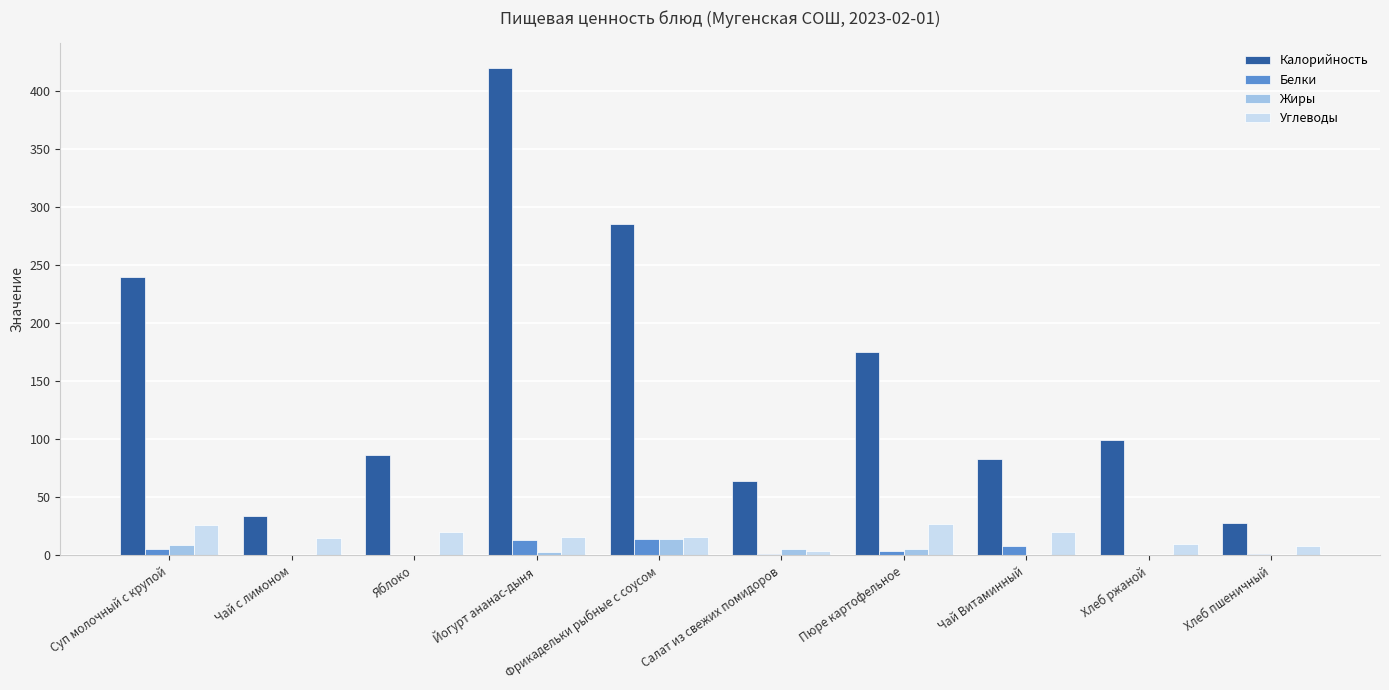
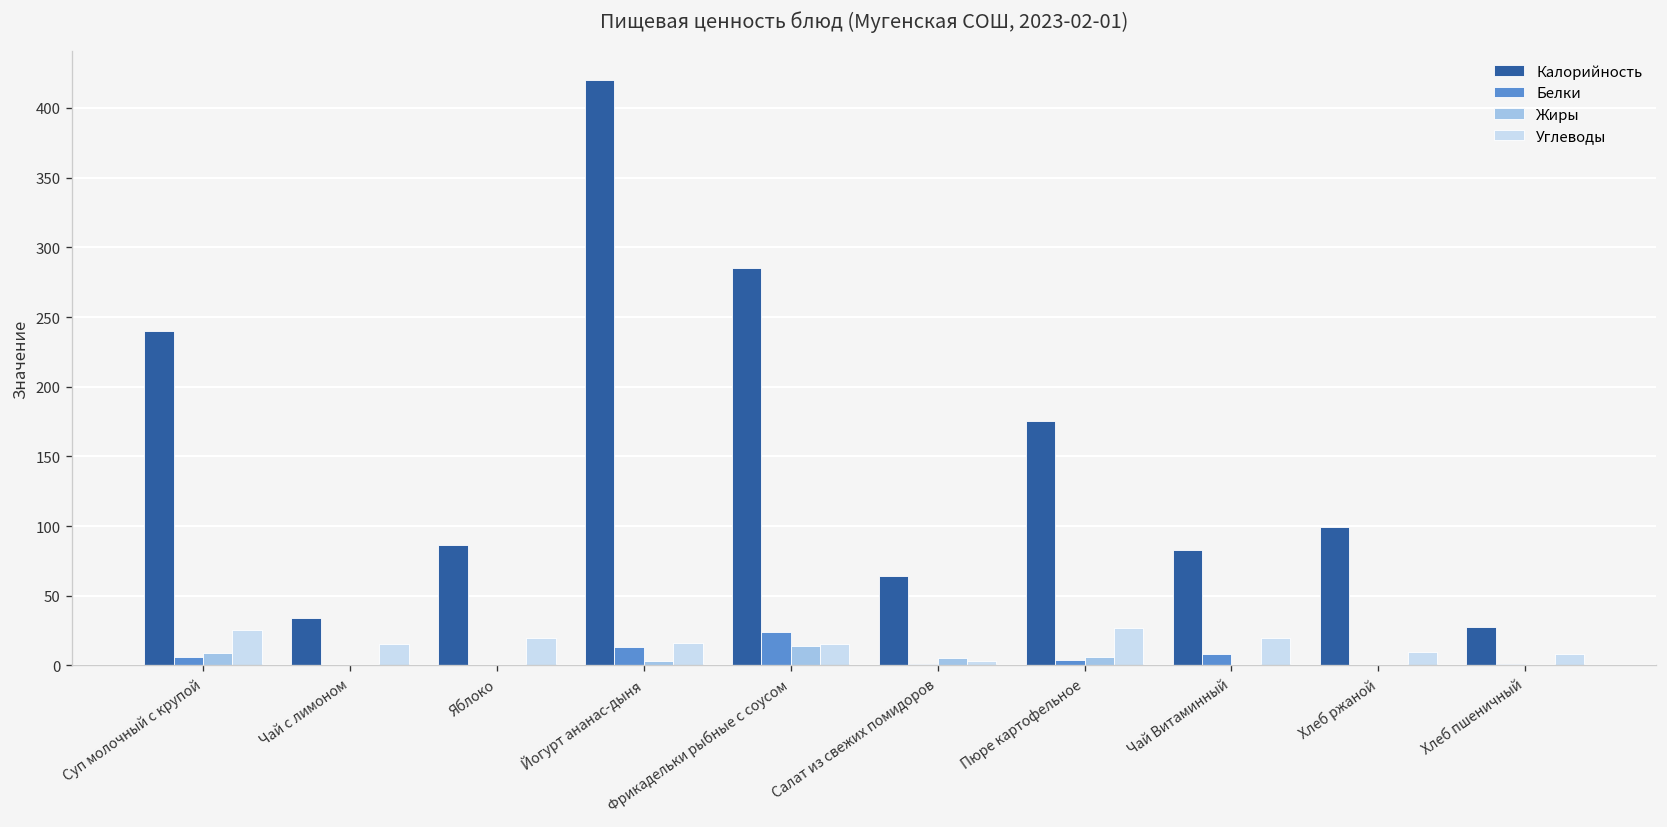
Белки, Фрикадельки рыбные с соусом: 14 -> 24
